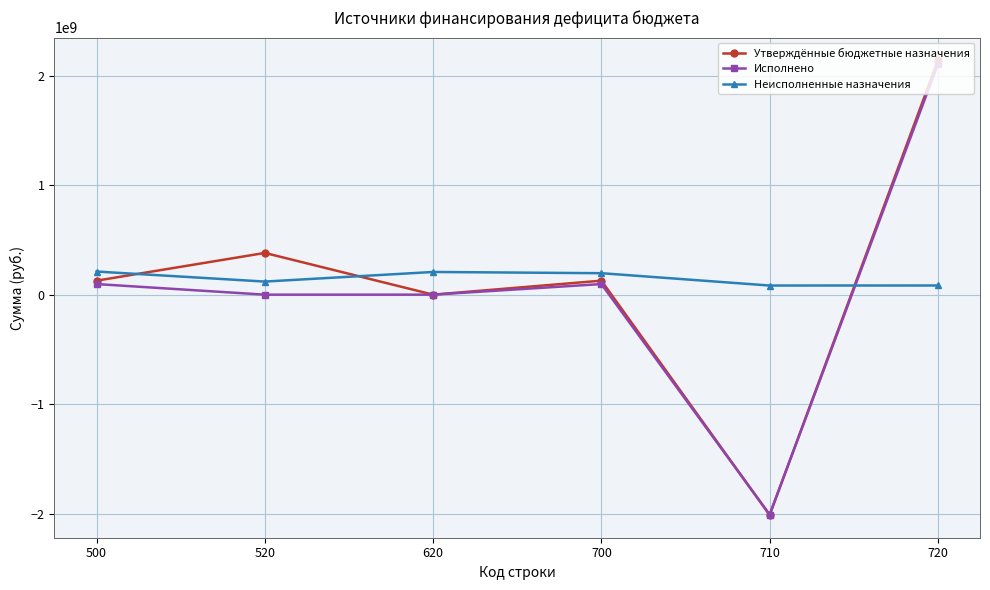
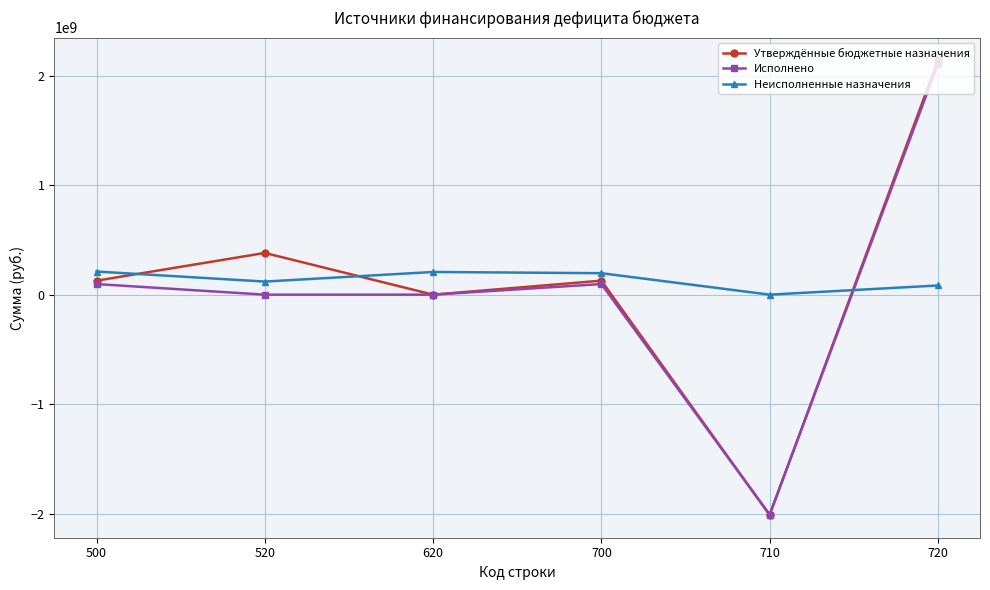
Неисполненные назначения, 710: 80000000 -> 0
